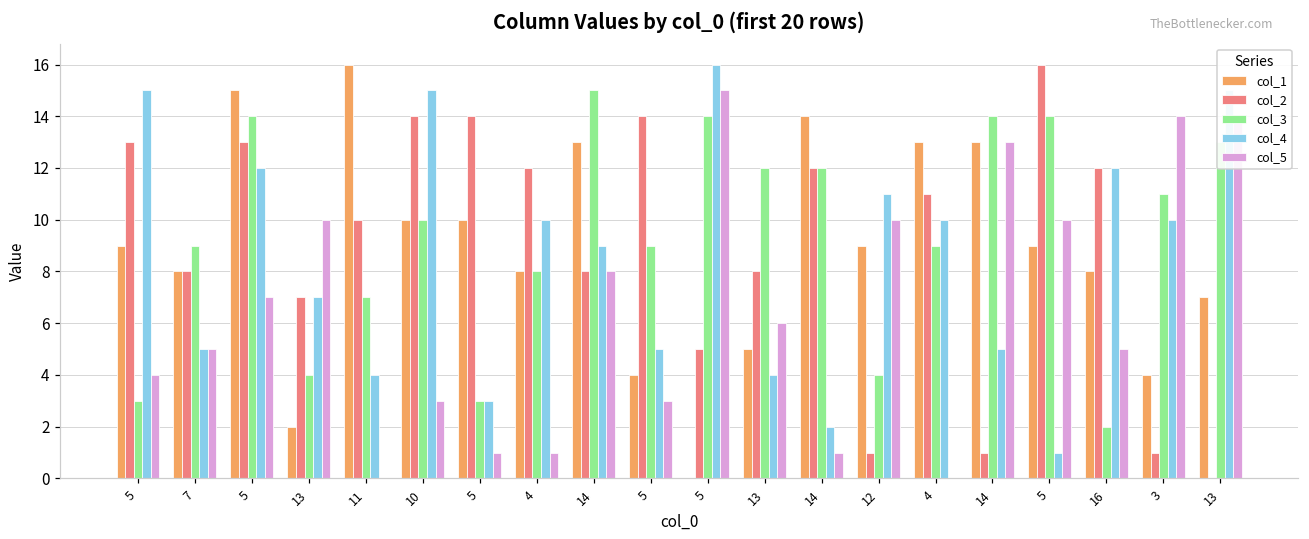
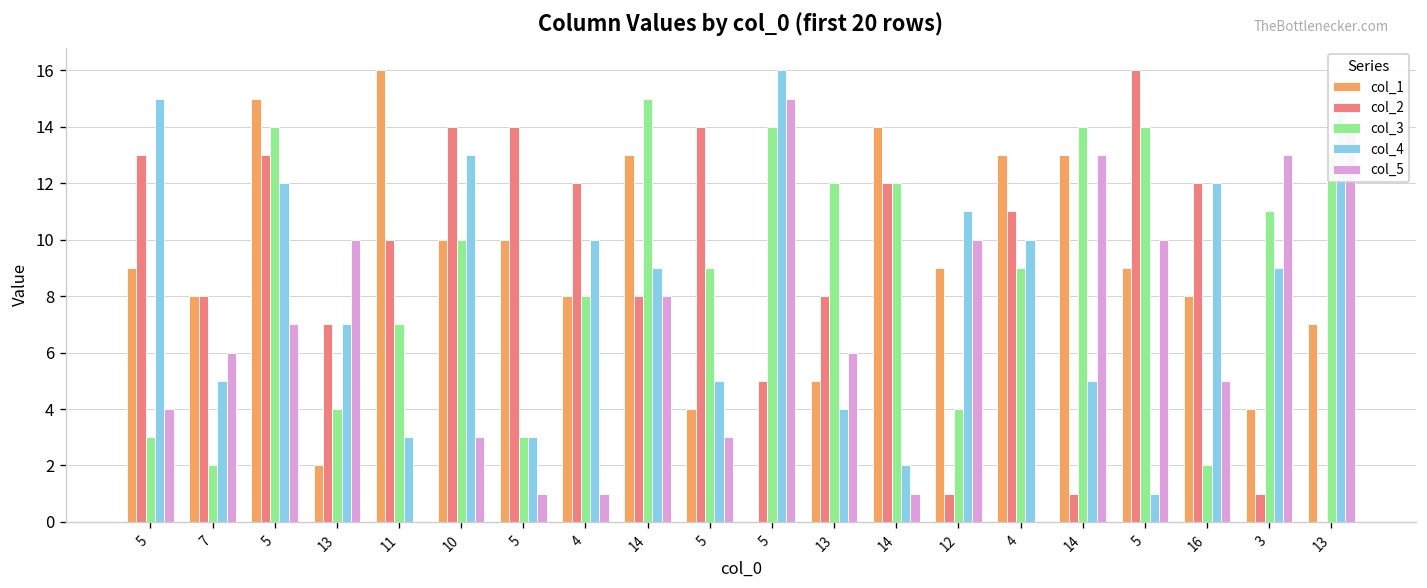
col_3, 7: 9 -> 2
col_5, 7: 5 -> 6
col_4, 11: 4 -> 3
col_4, 10: 15 -> 13
col_4, 3: 10 -> 9
col_5, 3: 14 -> 13
